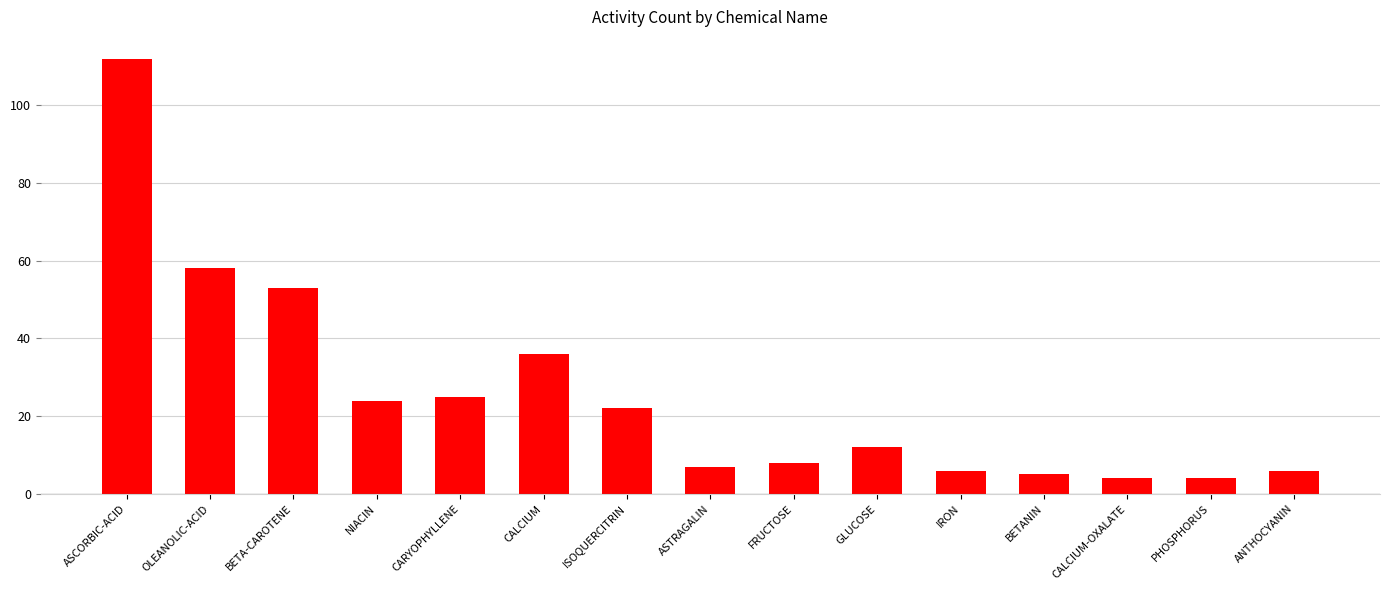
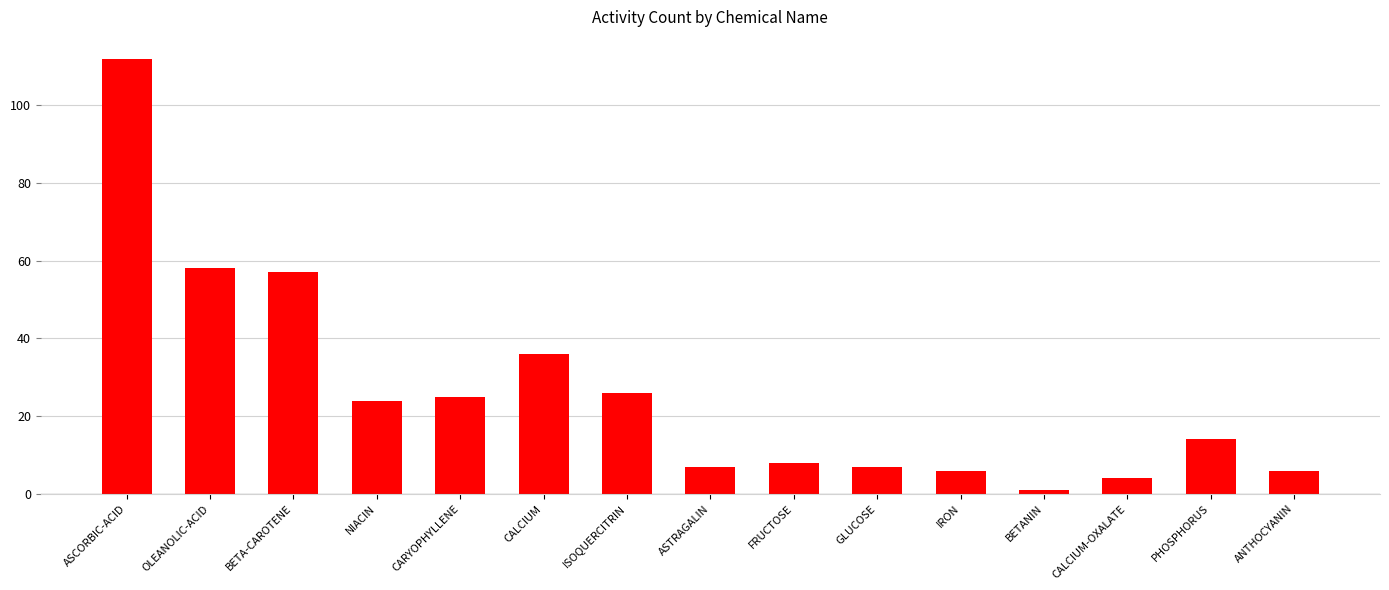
BETA-CAROTENE: 53 -> 57
ISOQUERCITRIN: 22 -> 26
GLUCOSE: 12 -> 7
BETANIN: 5 -> 1
PHOSPHORUS: 4 -> 14
